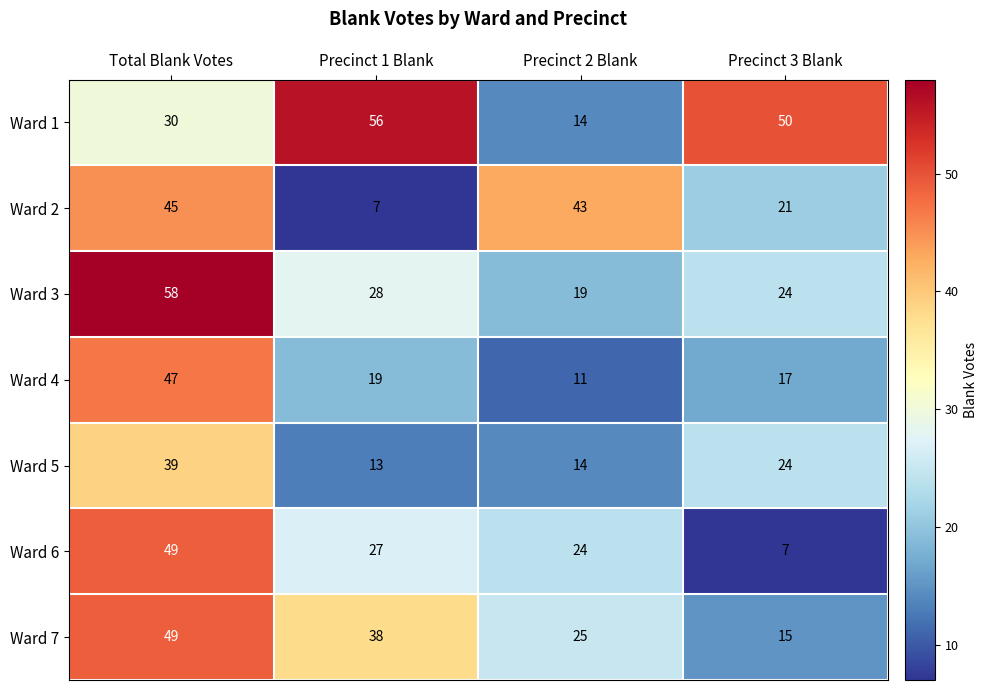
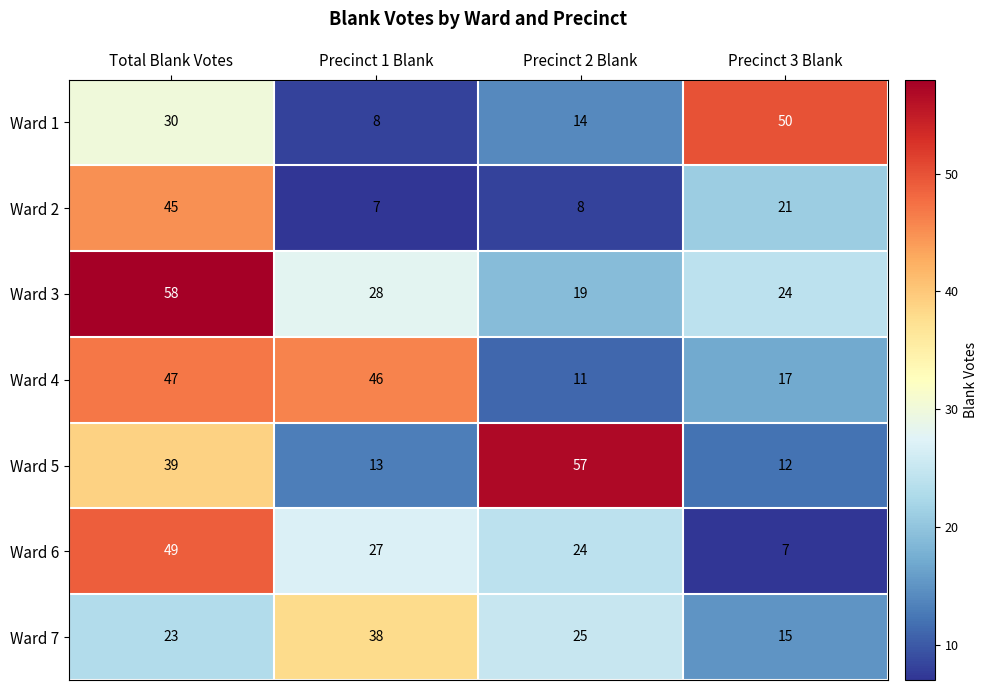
Ward 1, Precinct 1 Blank: 56 -> 8
Ward 2, Precinct 2 Blank: 43 -> 8
Ward 4, Precinct 1 Blank: 19 -> 46
Ward 5, Precinct 2 Blank: 14 -> 57
Ward 5, Precinct 3 Blank: 24 -> 12
Ward 7, Total Blank Votes: 49 -> 23
